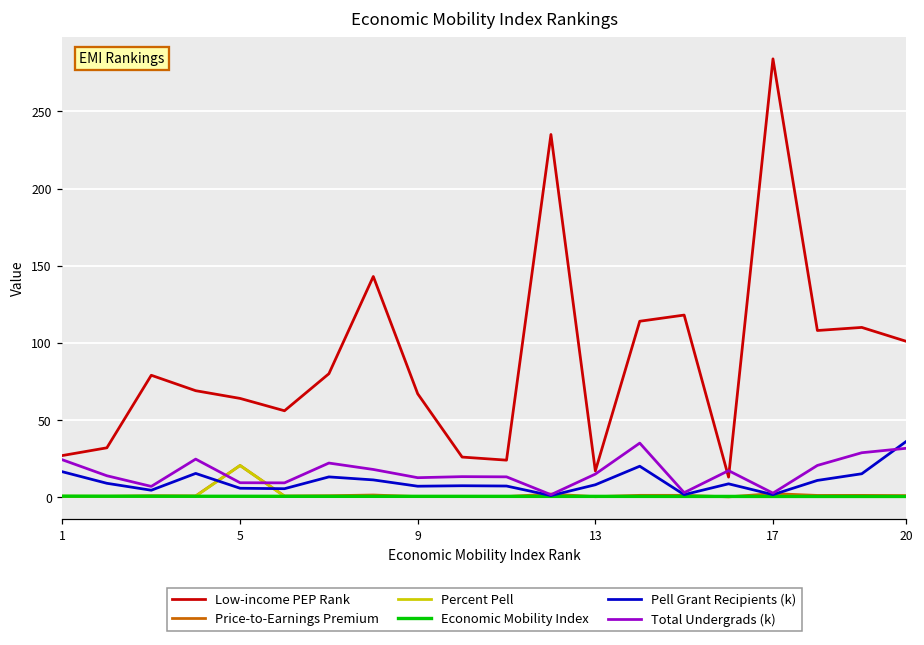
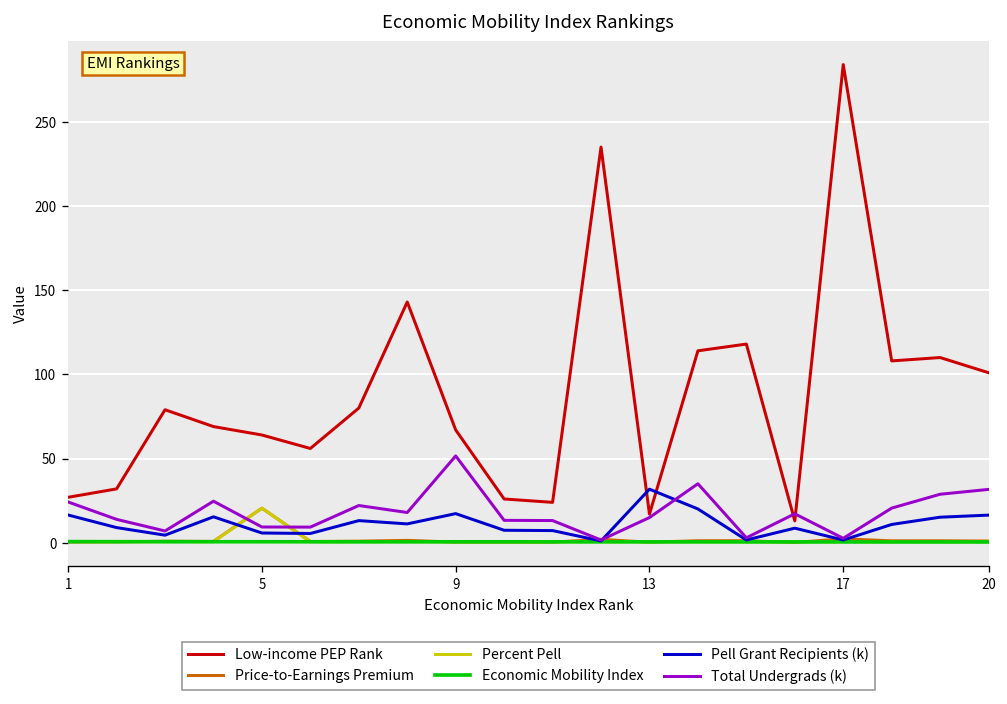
Pell Grant Recipients (k), 9: 7 -> 17
Total Undergrads (k), 9: 13 -> 52
Pell Grant Recipients (k), 13: 8 -> 32
Pell Grant Recipients (k), 20: 36 -> 16
